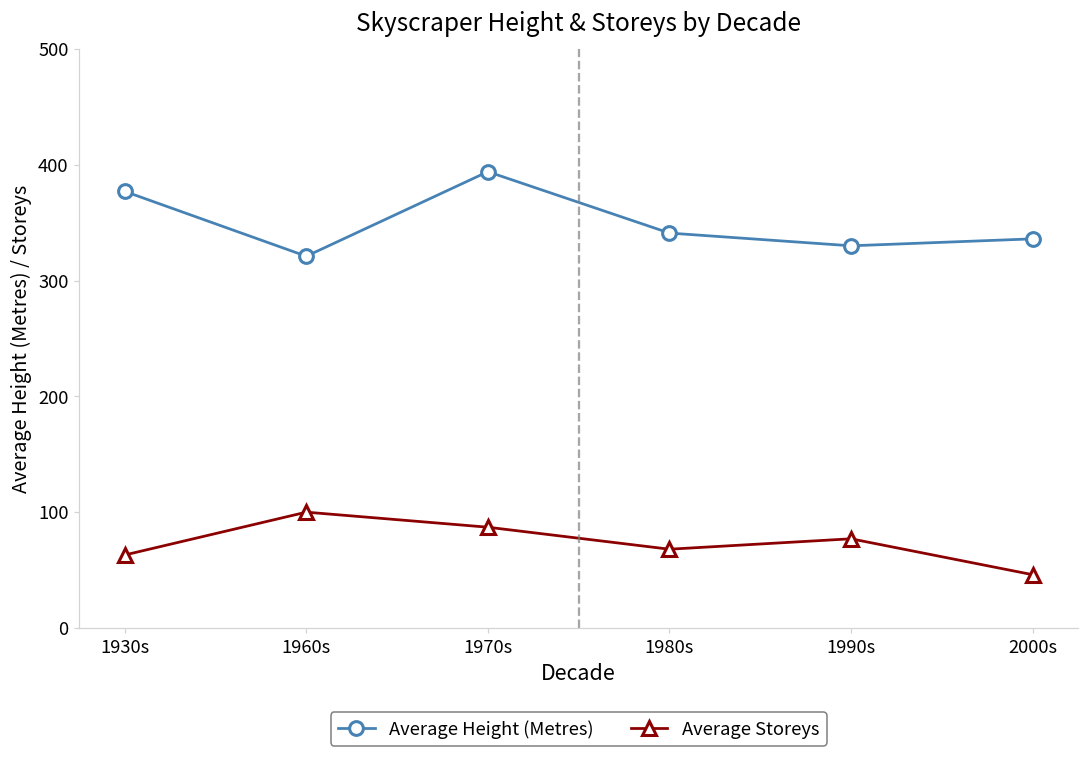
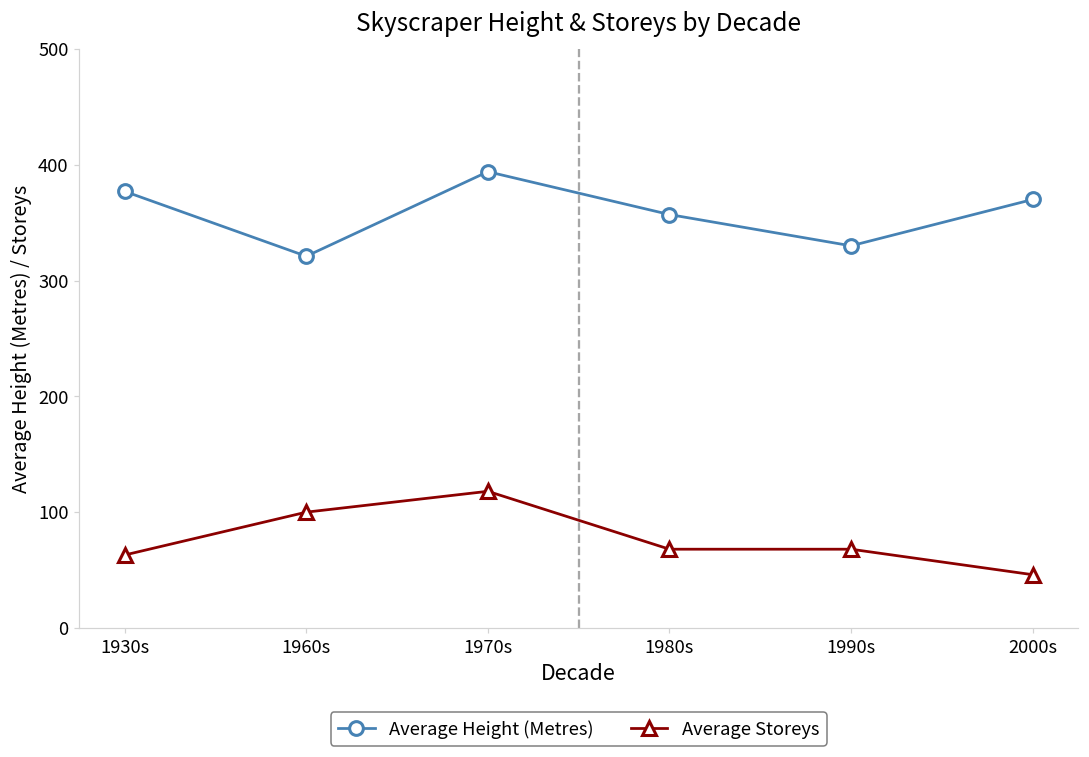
Average Storeys, 1970s: 87 -> 118
Average Height (Metres), 1980s: 341 -> 357
Average Storeys, 1990s: 77 -> 68
Average Height (Metres), 2000s: 336 -> 370
